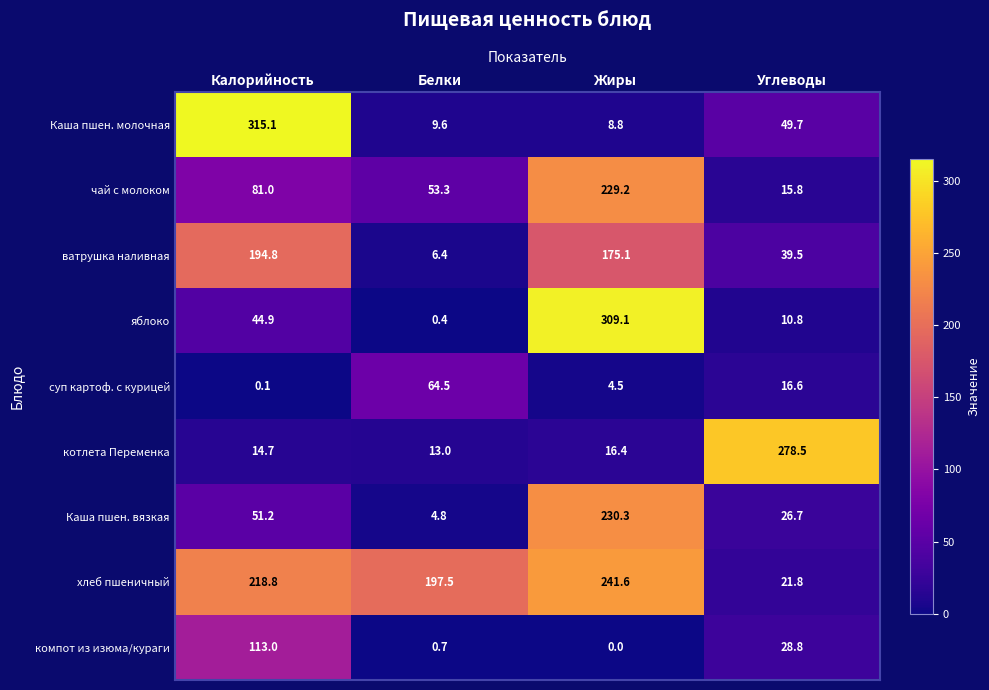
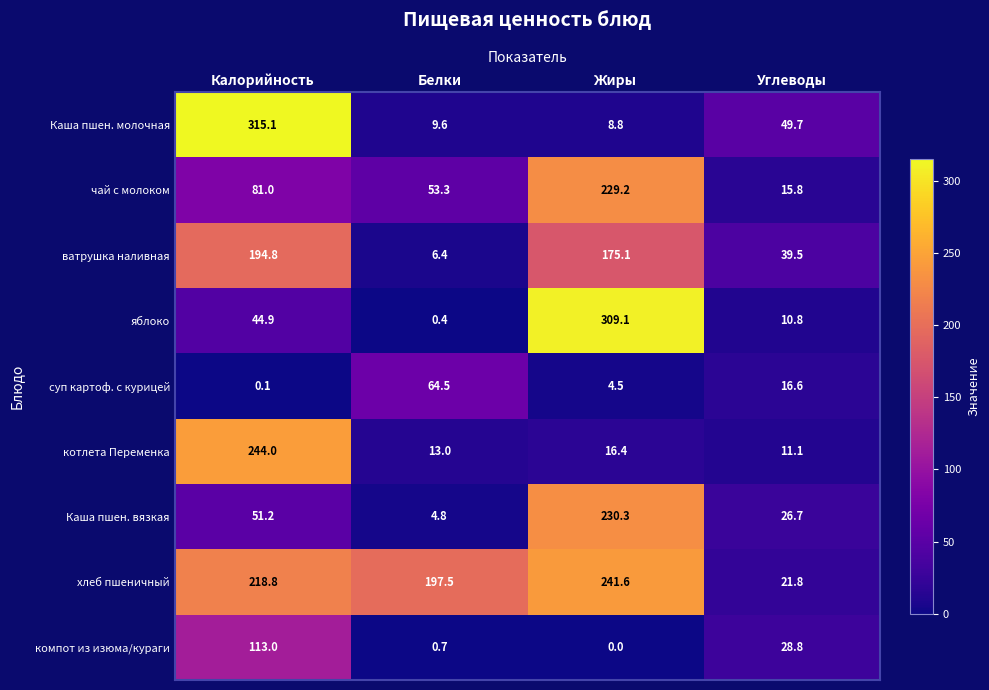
котлета Переменка, Калорийность: 14.7 -> 244.0
котлета Переменка, Углеводы: 278.5 -> 11.1
